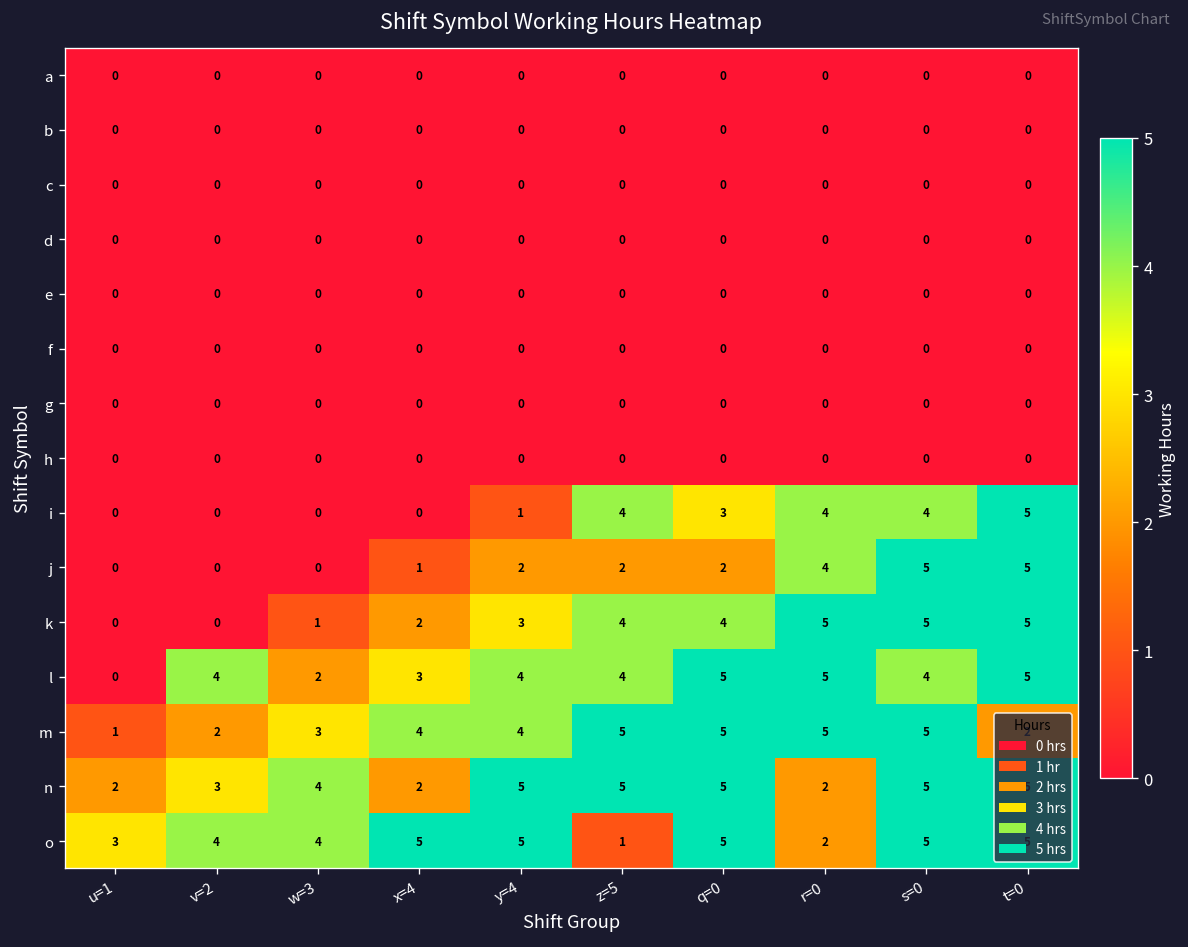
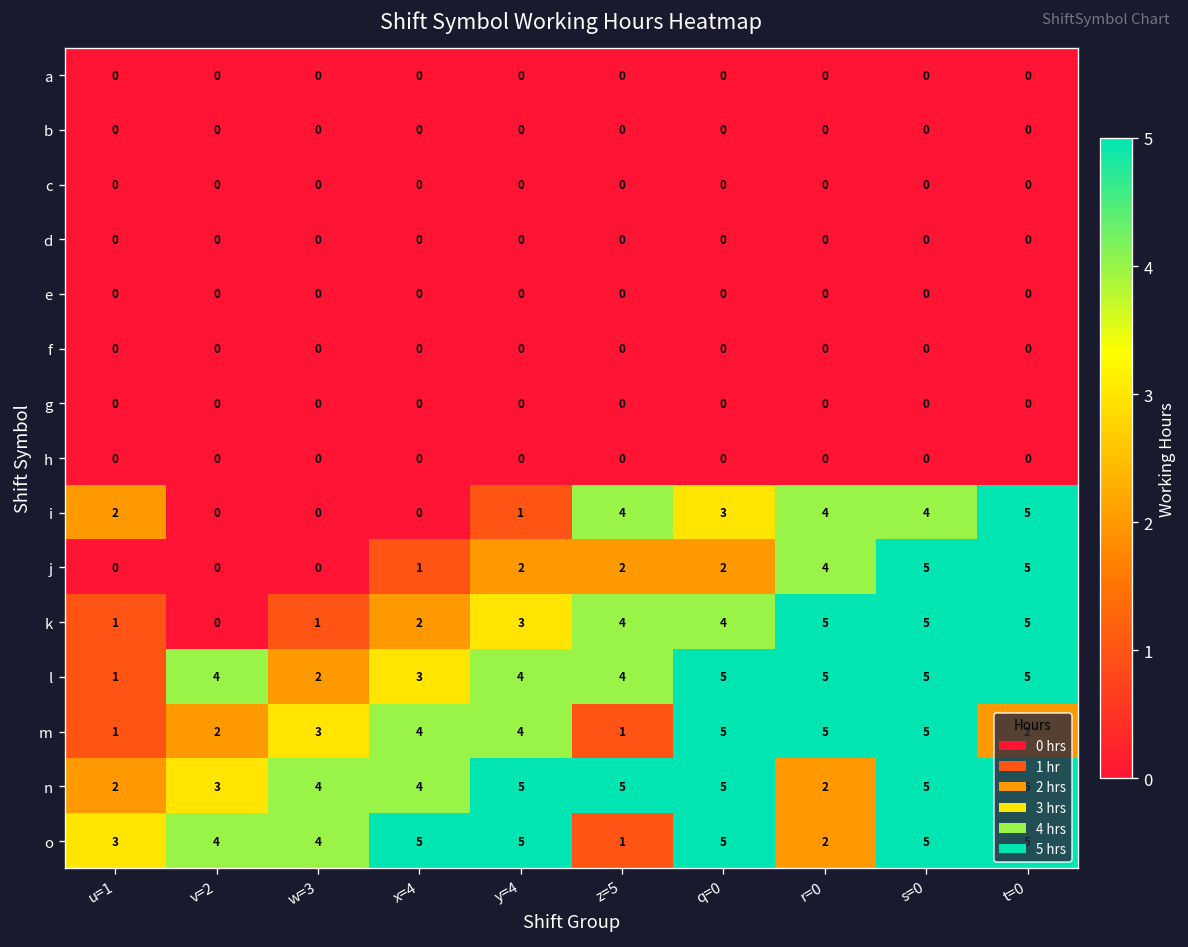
i, u=1: 0 -> 2
k, u=1: 0 -> 1
l, u=1: 0 -> 1
l, s=0: 4 -> 5
m, z=5: 5 -> 1
n, x=4: 2 -> 4
